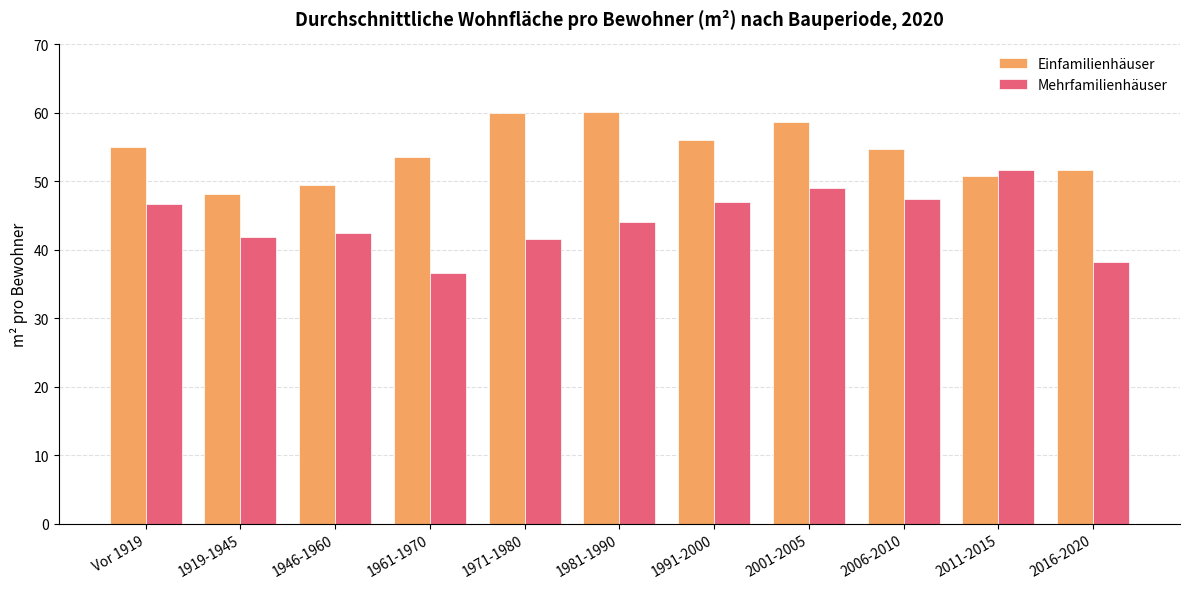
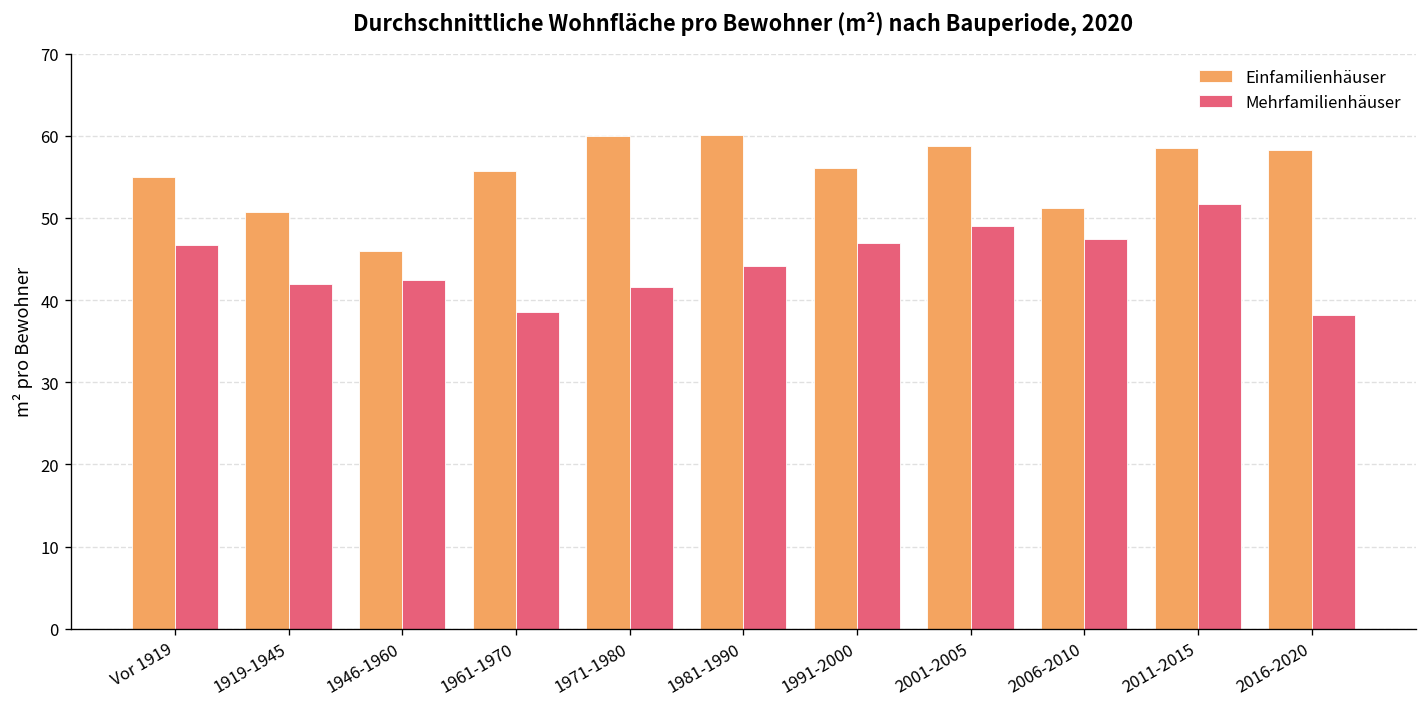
Einfamilienhäuser, 1919-1945: 48 -> 51
Einfamilienhäuser, 1946-1960: 50 -> 46
Einfamilienhäuser, 1961-1970: 54 -> 56
Mehrfamilienhäuser, 1961-1970: 37 -> 39
Einfamilienhäuser, 2006-2010: 55 -> 51
Einfamilienhäuser, 2011-2015: 51 -> 59
Einfamilienhäuser, 2016-2020: 52 -> 58
